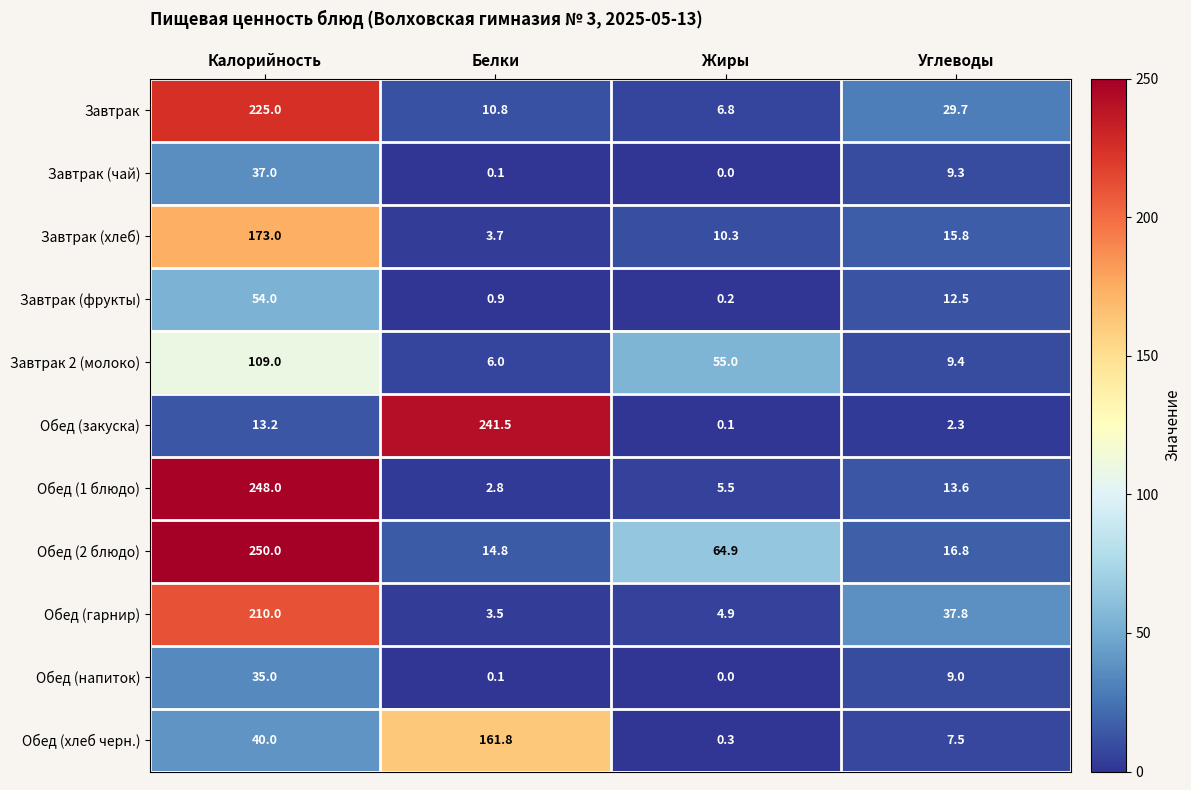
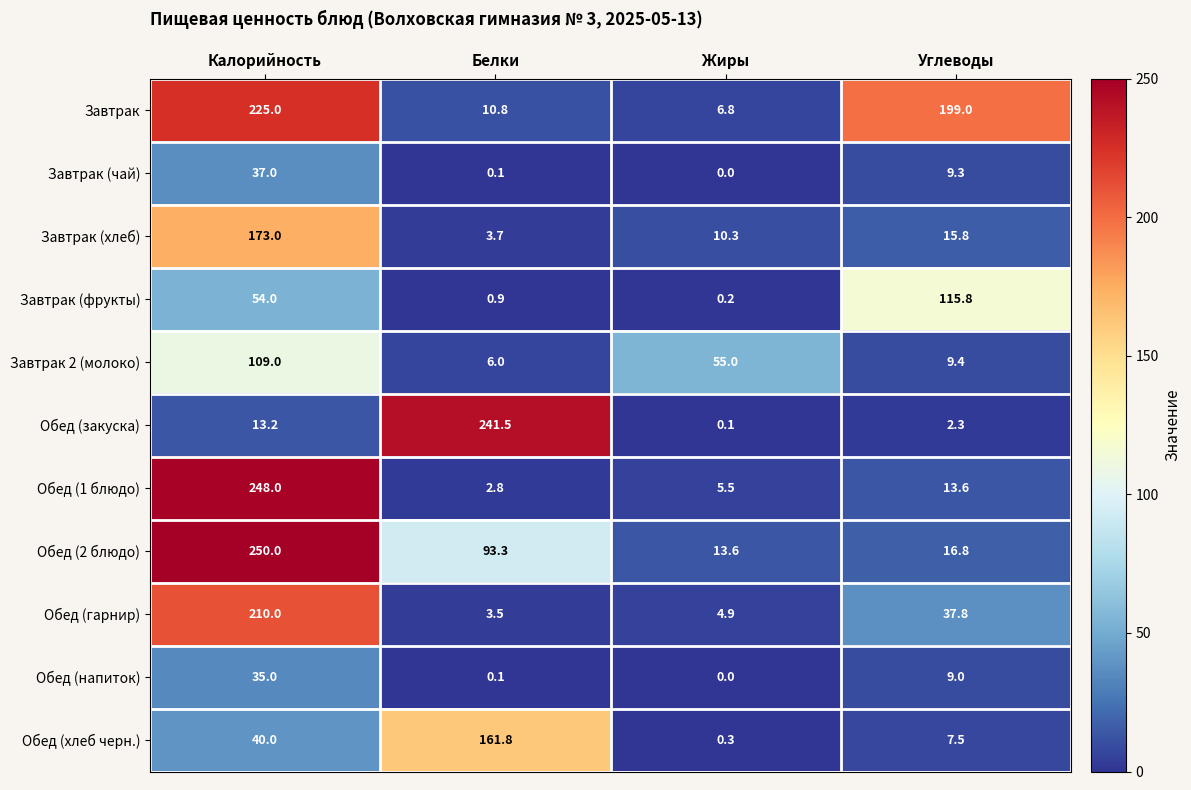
Завтрак, Углеводы: 29.7 -> 199.0
Завтрак (фрукты), Углеводы: 12.5 -> 115.8
Обед (2 блюдо), Белки: 14.8 -> 93.3
Обед (2 блюдо), Жиры: 64.9 -> 13.6
